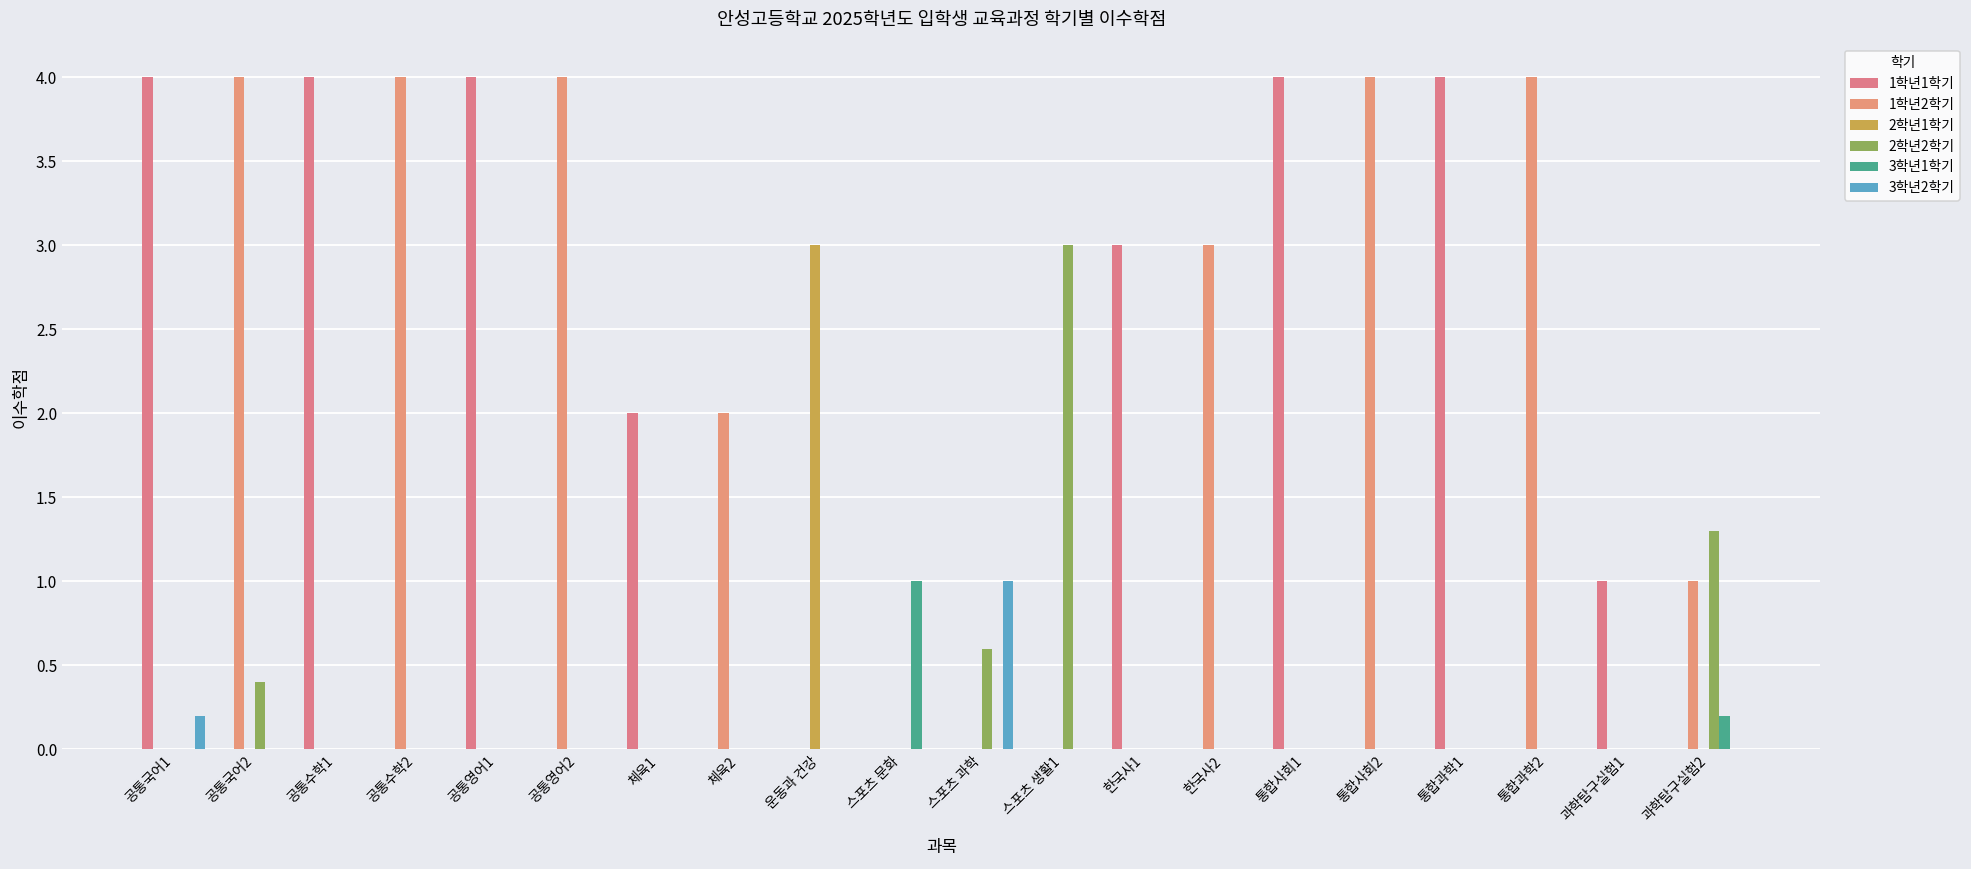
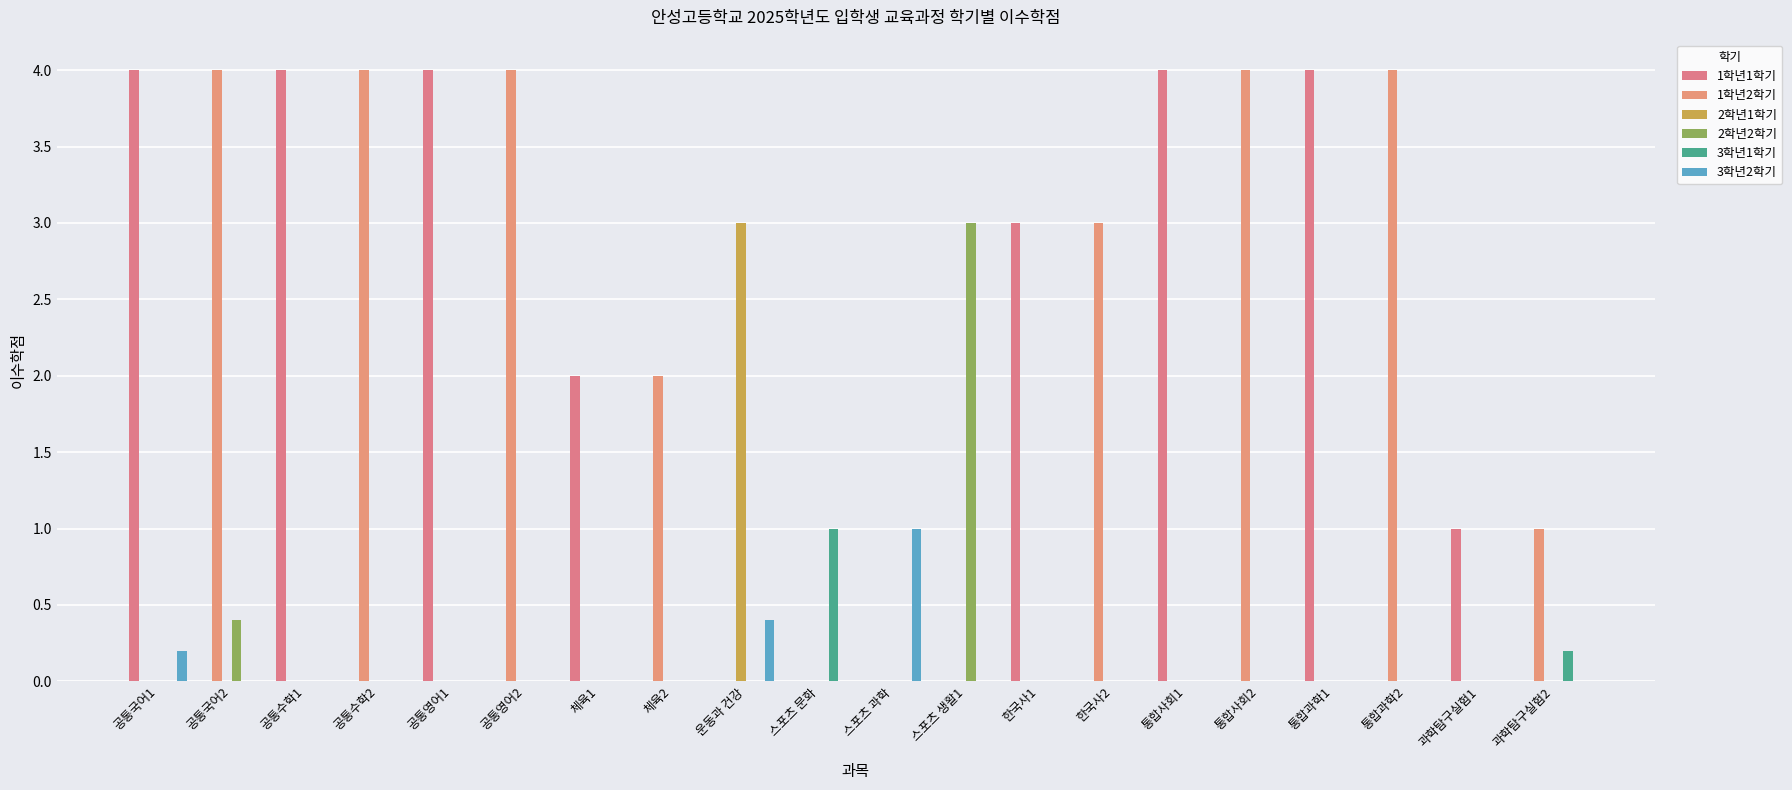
3학년2학기, 운동과 건강: 0.0 -> 0.4
2학년2학기, 스포츠 과학: 0.6 -> 0.0
2학년2학기, 과학탐구실험2: 1.3 -> 0.0
